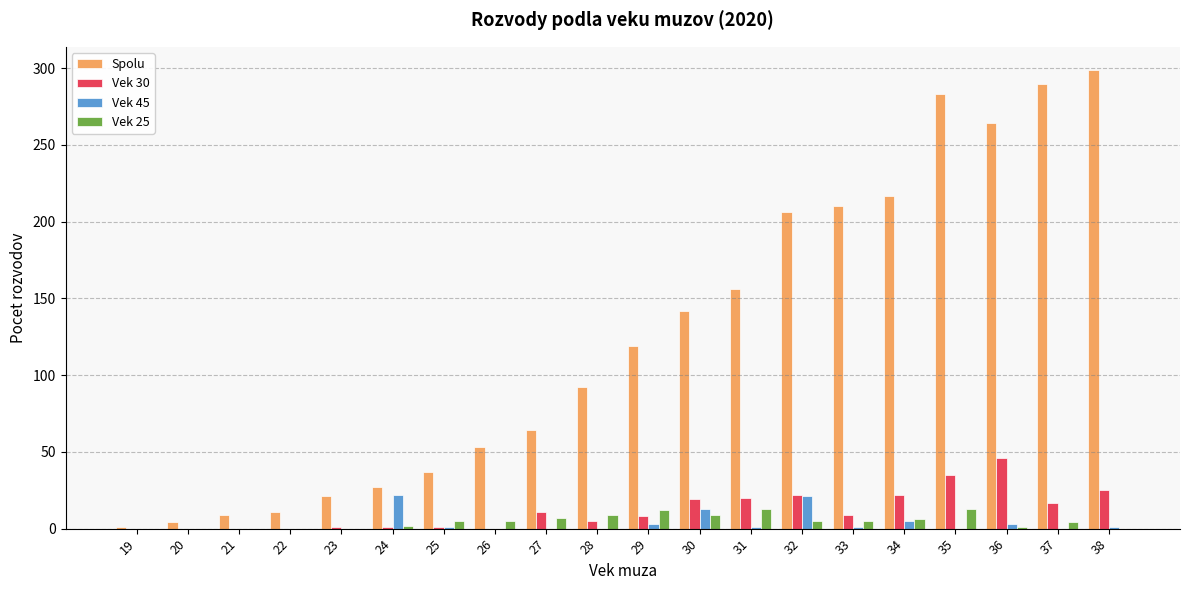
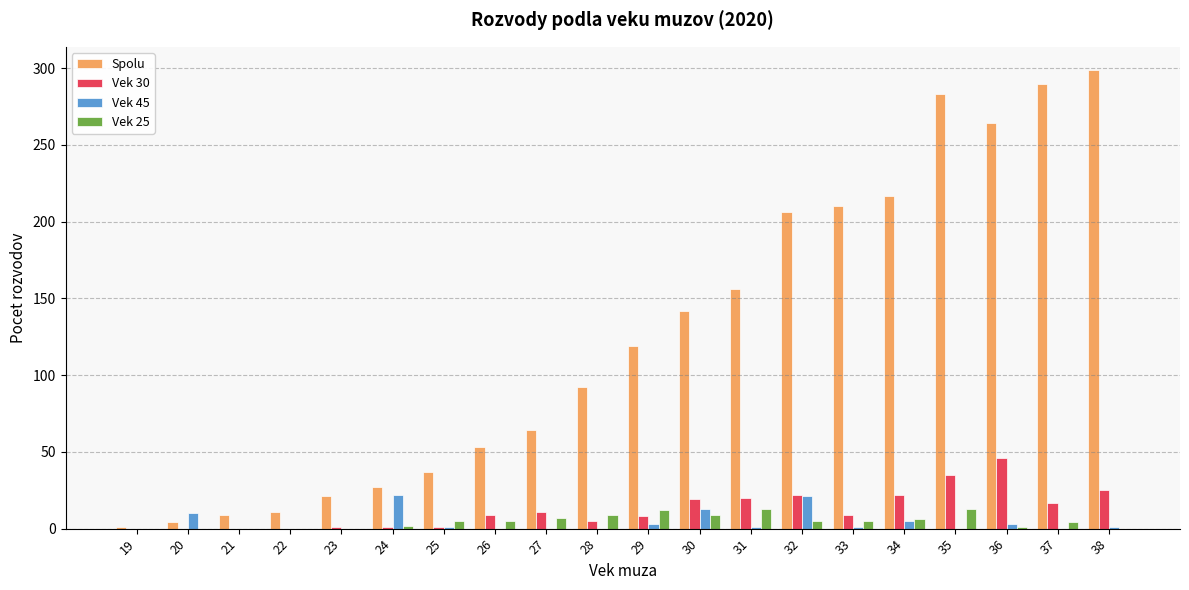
Vek 45, 20: 0 -> 10
Vek 30, 26: 0 -> 9
